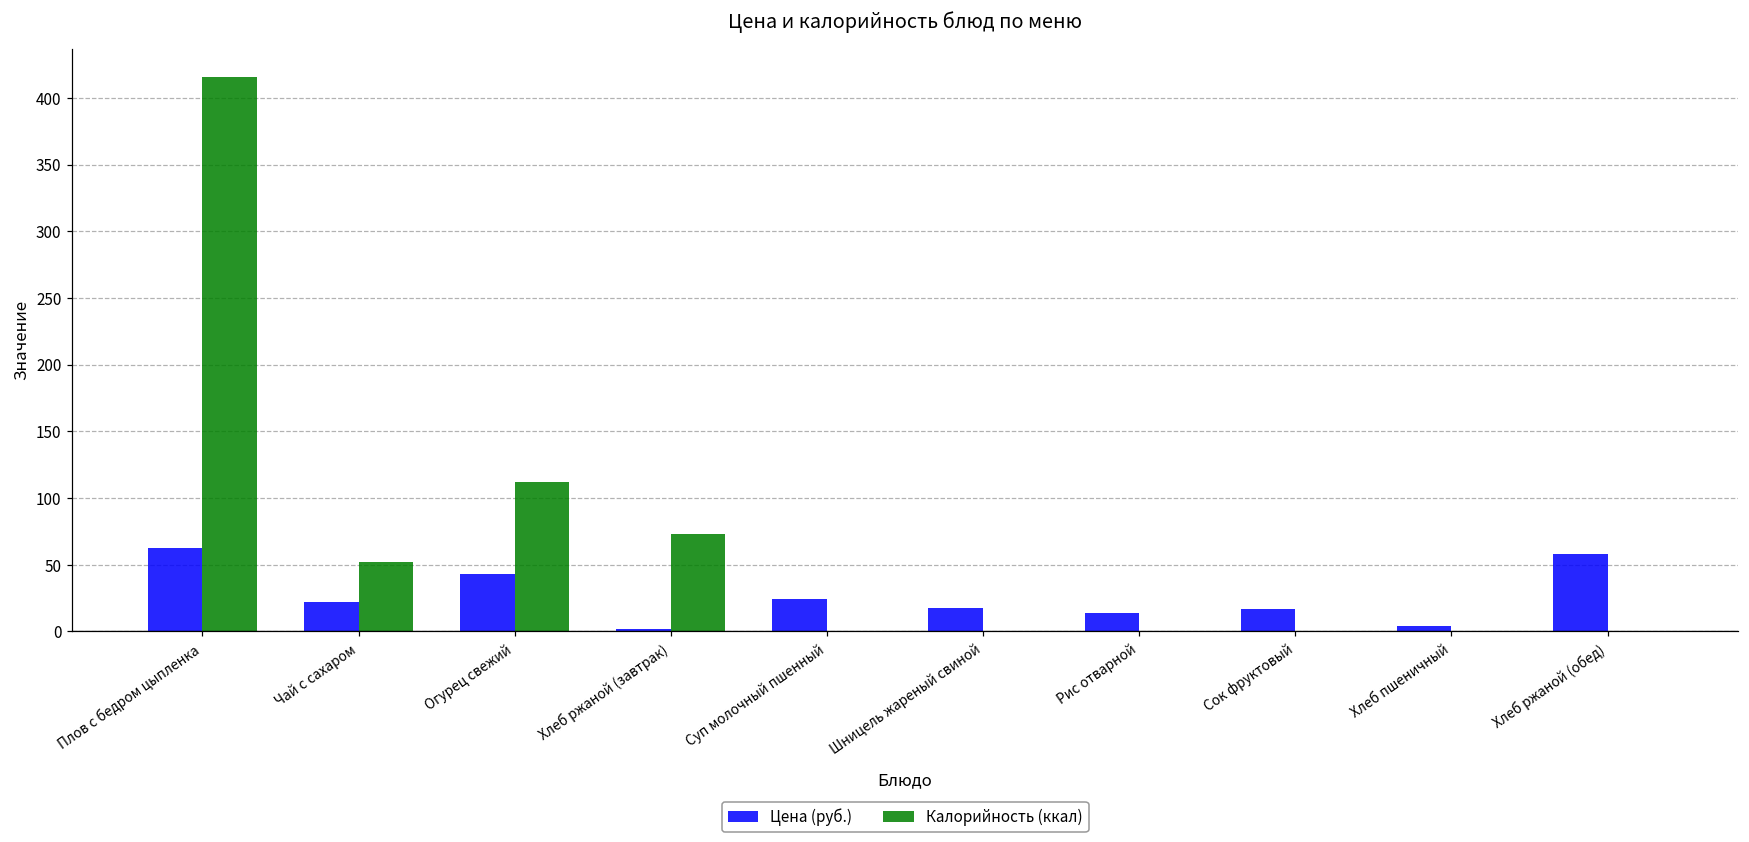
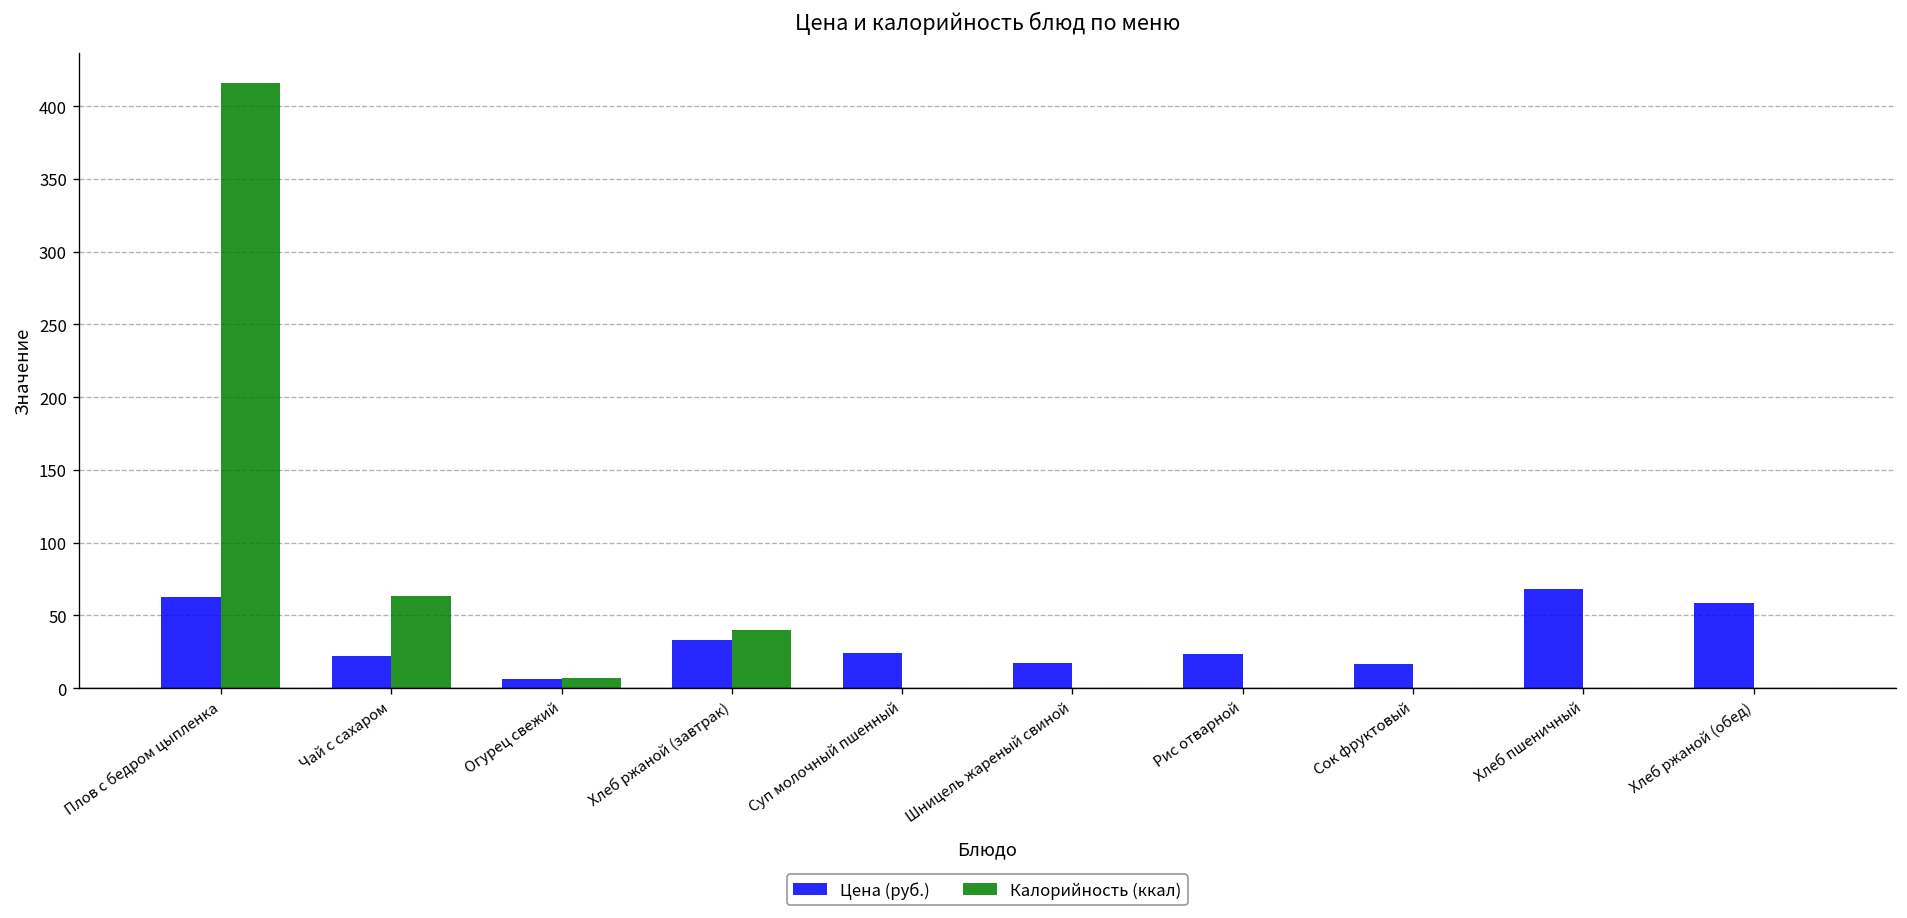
Калорийность (ккал), Чай с сахаром: 52 -> 63
Цена (руб.), Огурец свежий: 43 -> 6
Калорийность (ккал), Огурец свежий: 112 -> 7
Цена (руб.), Хлеб ржаной (завтрак): 2 -> 33
Калорийность (ккал), Хлеб ржаной (завтрак): 73 -> 40
Цена (руб.), Рис отварной: 14 -> 23
Цена (руб.), Хлеб пшеничный: 4 -> 68
